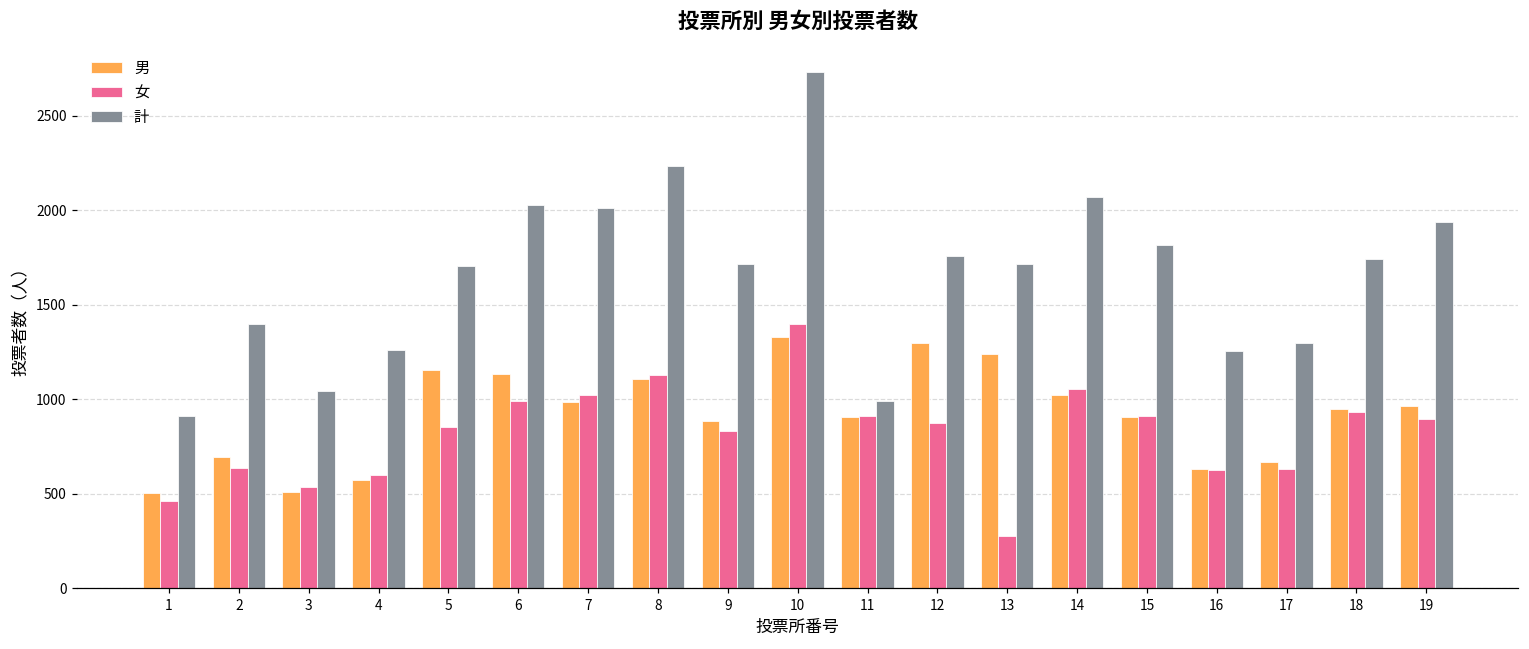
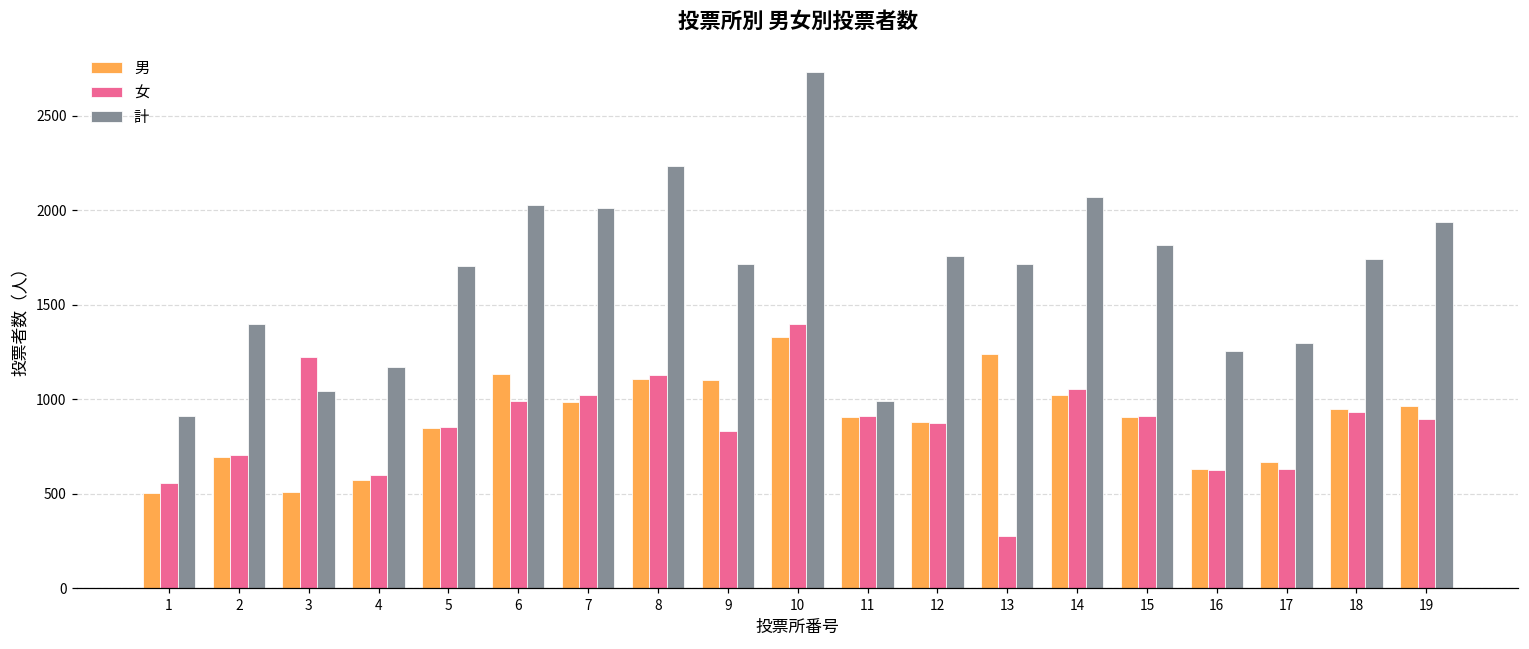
女, 1: 460 -> 560
女, 2: 640 -> 710
女, 3: 540 -> 1230
計, 4: 1260 -> 1170
男, 5: 1150 -> 850
男, 9: 890 -> 1100
男, 12: 1300 -> 880
